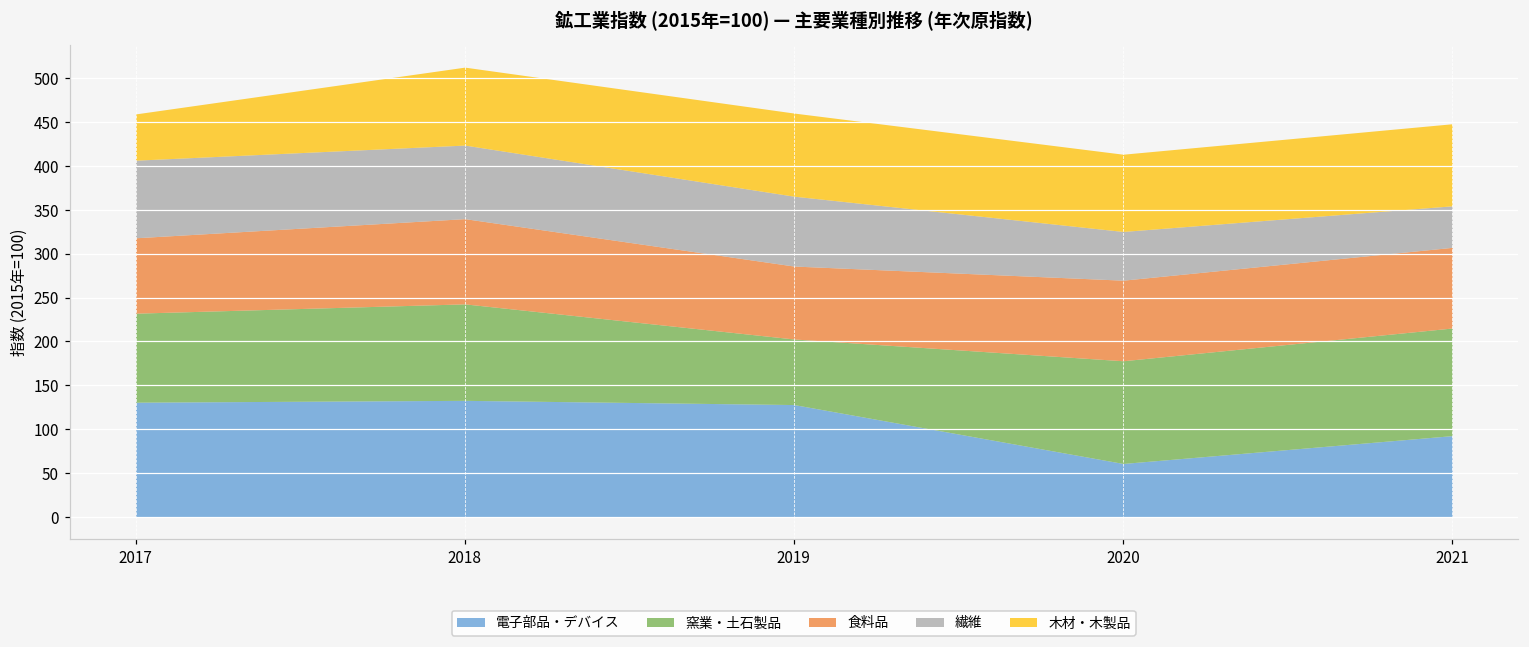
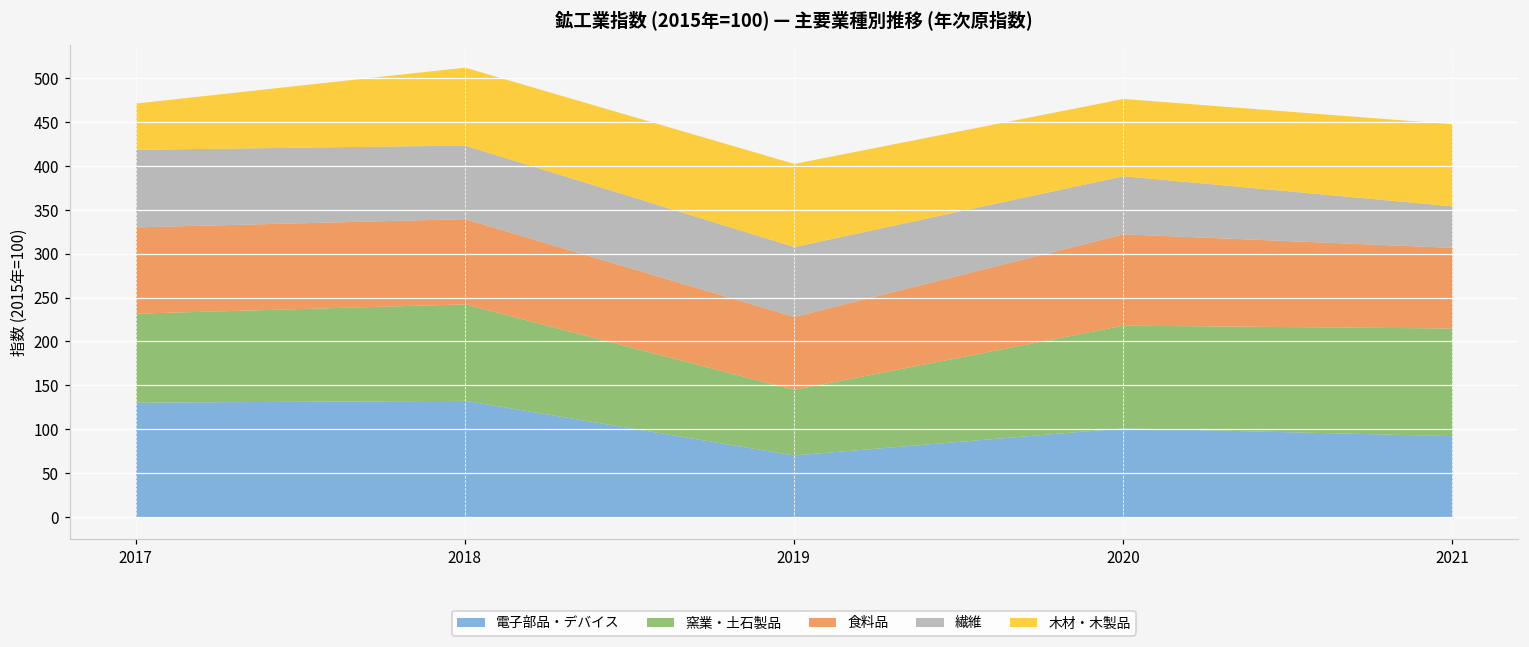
食料品, 2017: 90 -> 100
電子部品・デバイス, 2019: 130 -> 70
電子部品・デバイス, 2020: 60 -> 100
食料品, 2020: 90 -> 100
繊維, 2020: 60 -> 70
